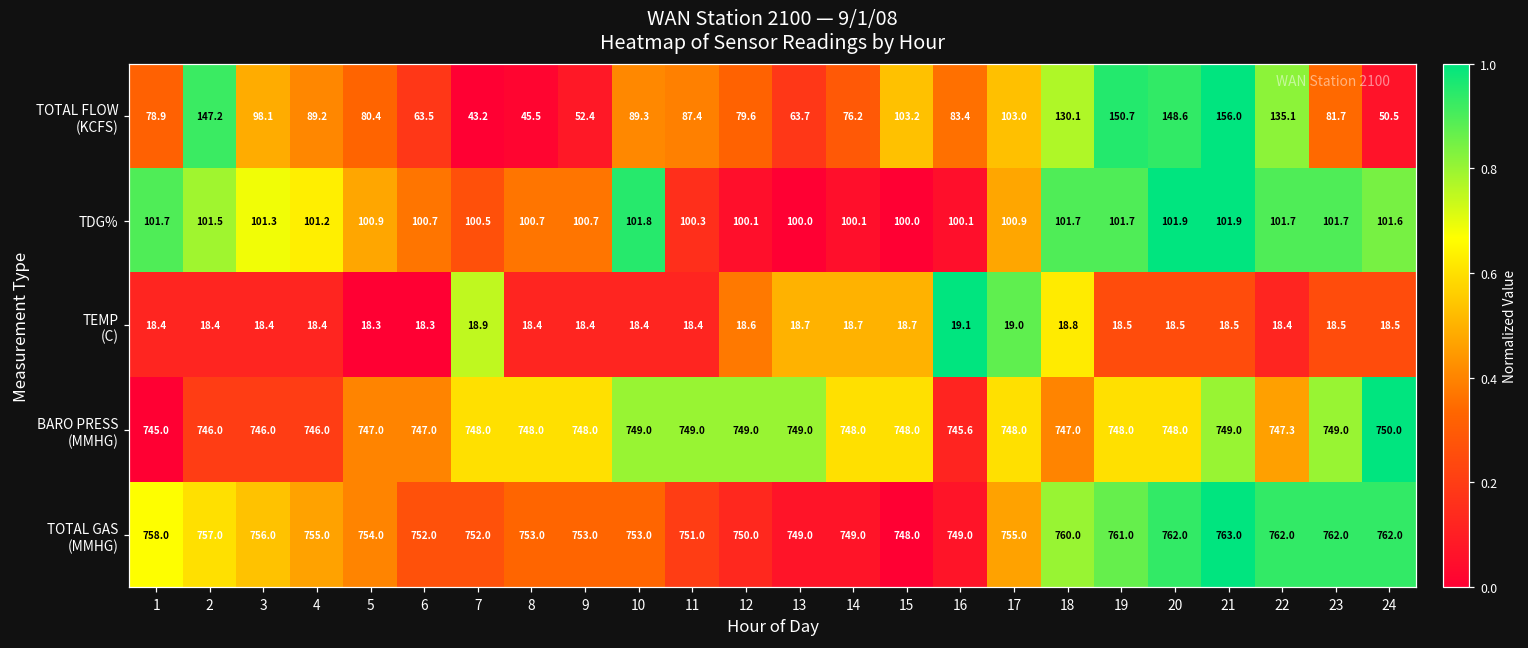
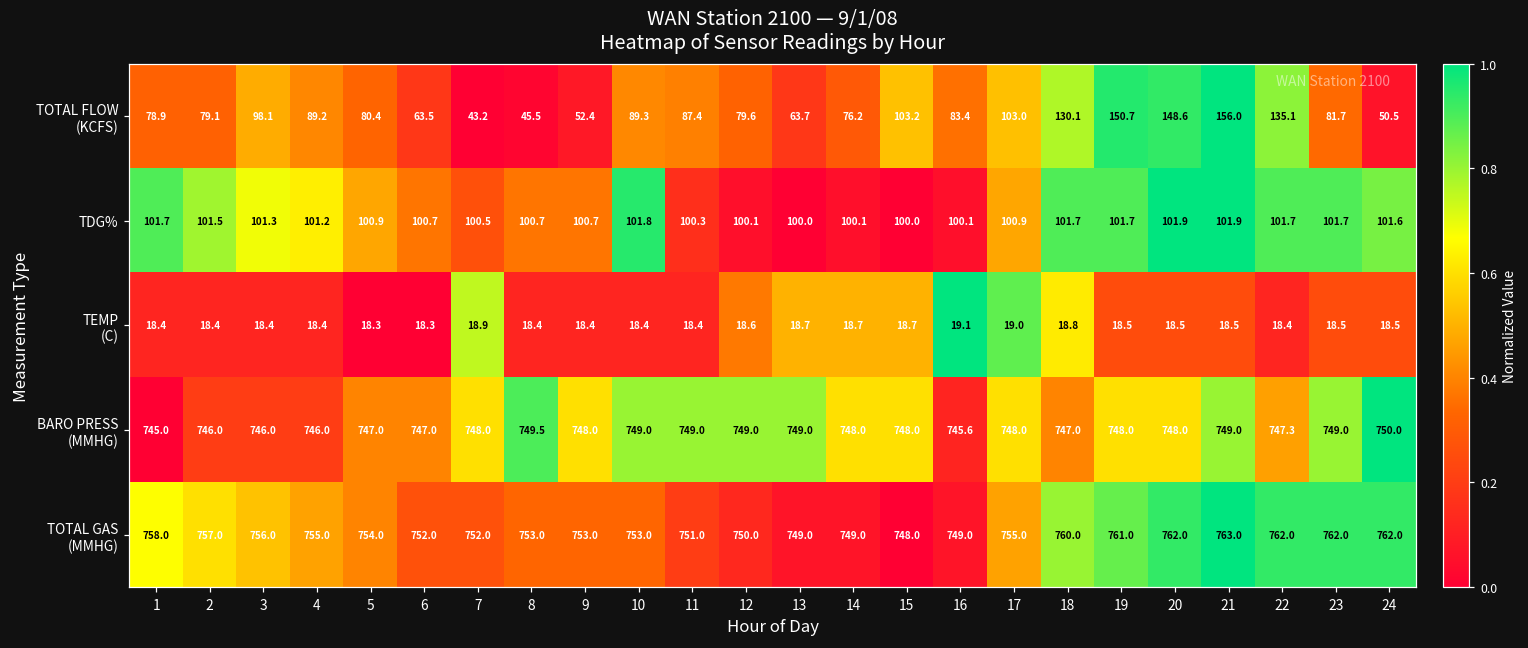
TOTAL FLOW (KCFS), 2: 147.2 -> 79.1
BARO PRESS (MMHG), 8: 748.0 -> 749.5
